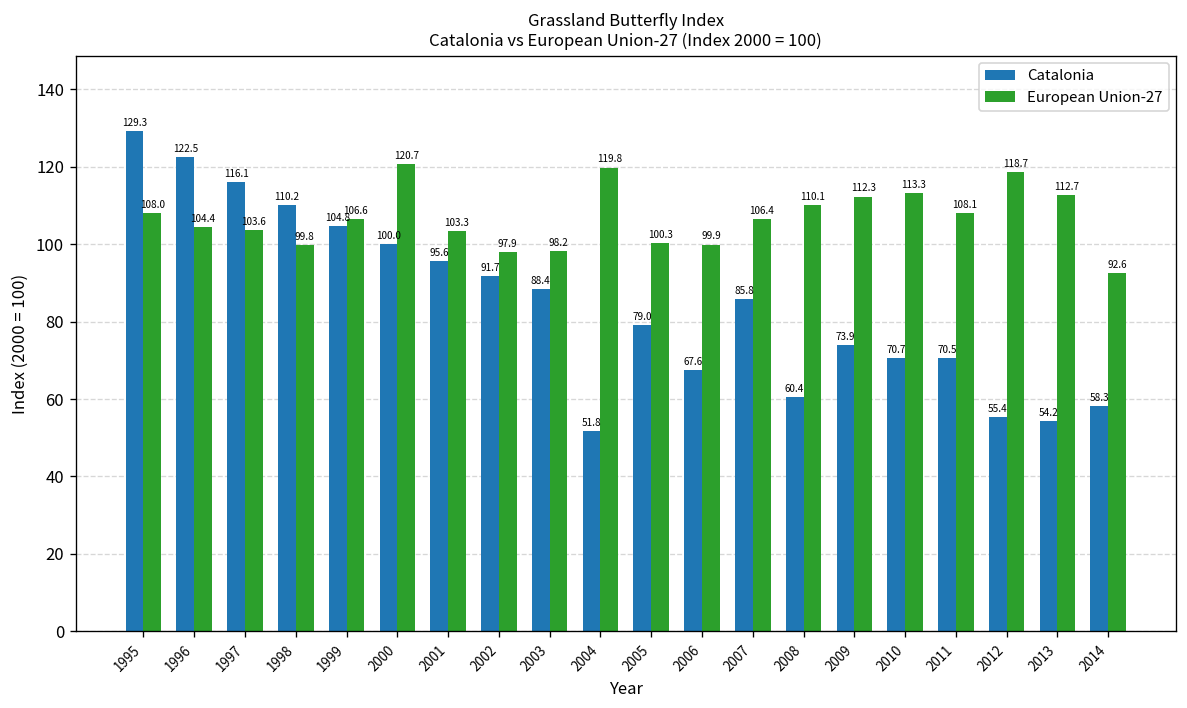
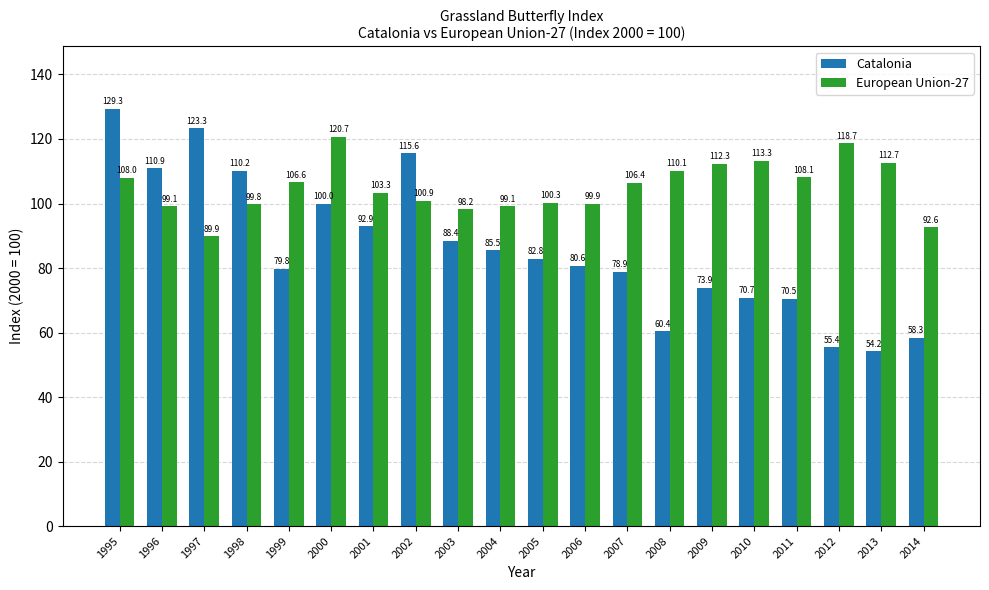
Catalonia, 1996: 122.5 -> 110.9
European Union-27, 1996: 104.4 -> 99.1
Catalonia, 1997: 116.1 -> 123.3
European Union-27, 1997: 103.6 -> 89.9
Catalonia, 1999: 104.8 -> 79.8
Catalonia, 2001: 95.6 -> 92.9
Catalonia, 2002: 91.7 -> 115.6
European Union-27, 2002: 97.9 -> 100.9
Catalonia, 2004: 51.8 -> 85.5
European Union-27, 2004: 119.8 -> 99.1
Catalonia, 2005: 79.0 -> 82.8
Catalonia, 2006: 67.6 -> 80.6
Catalonia, 2007: 85.8 -> 78.9
